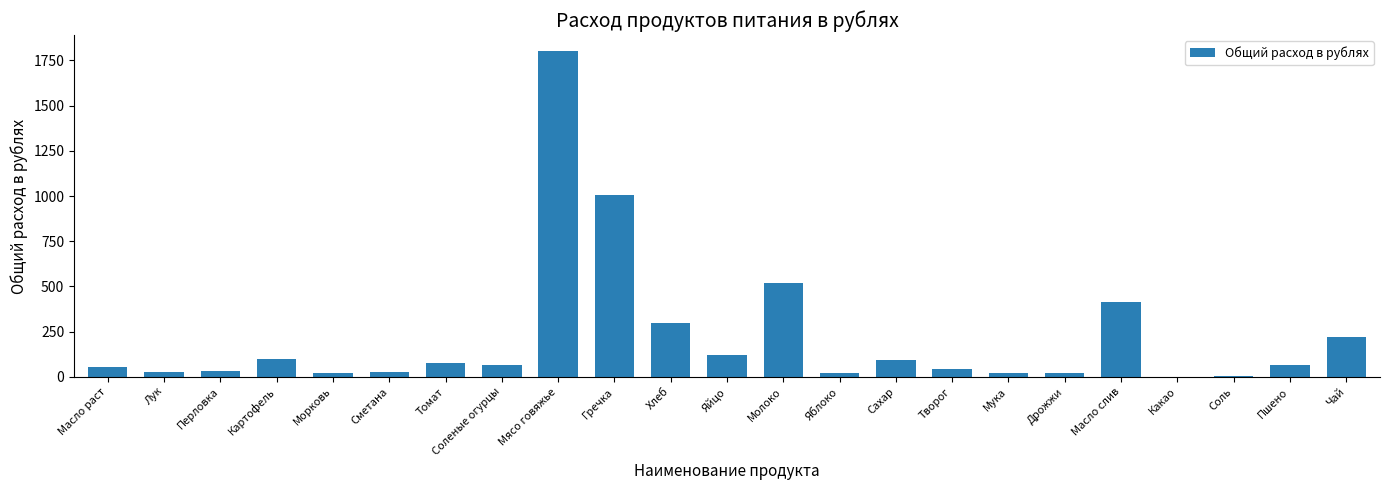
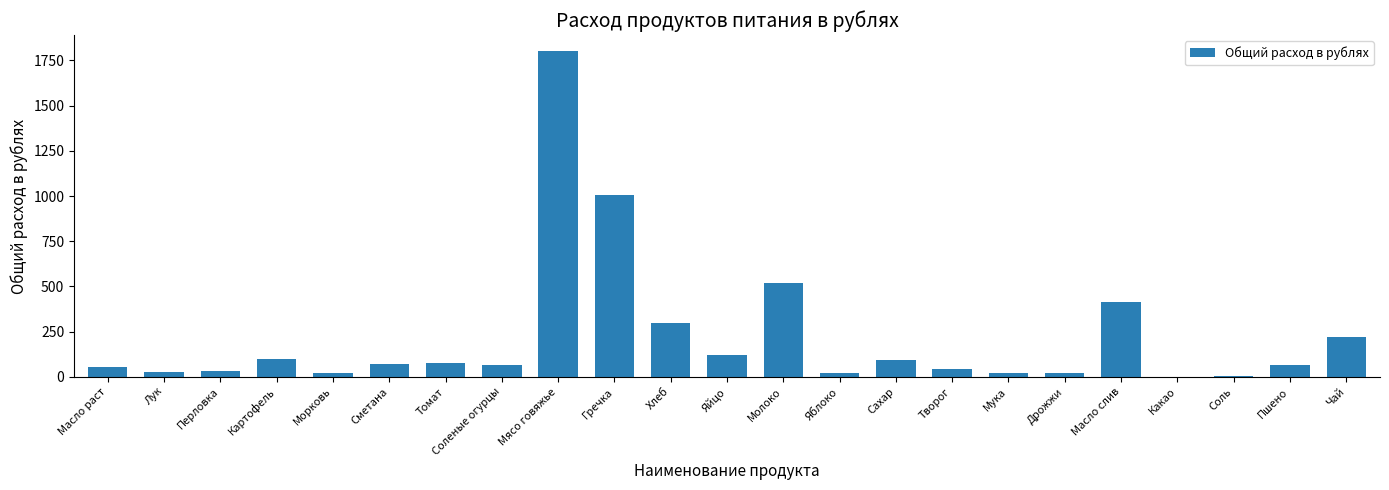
Сметана: 30 -> 70
